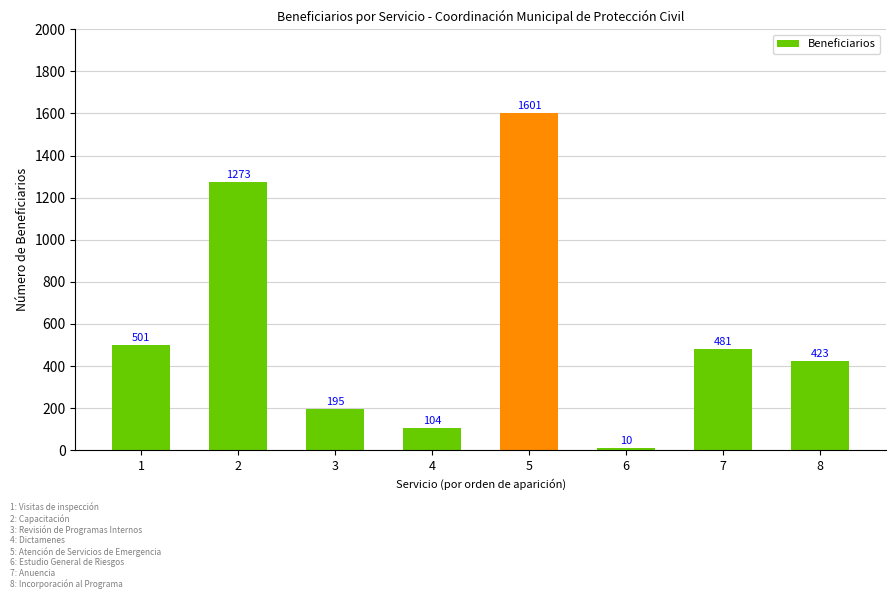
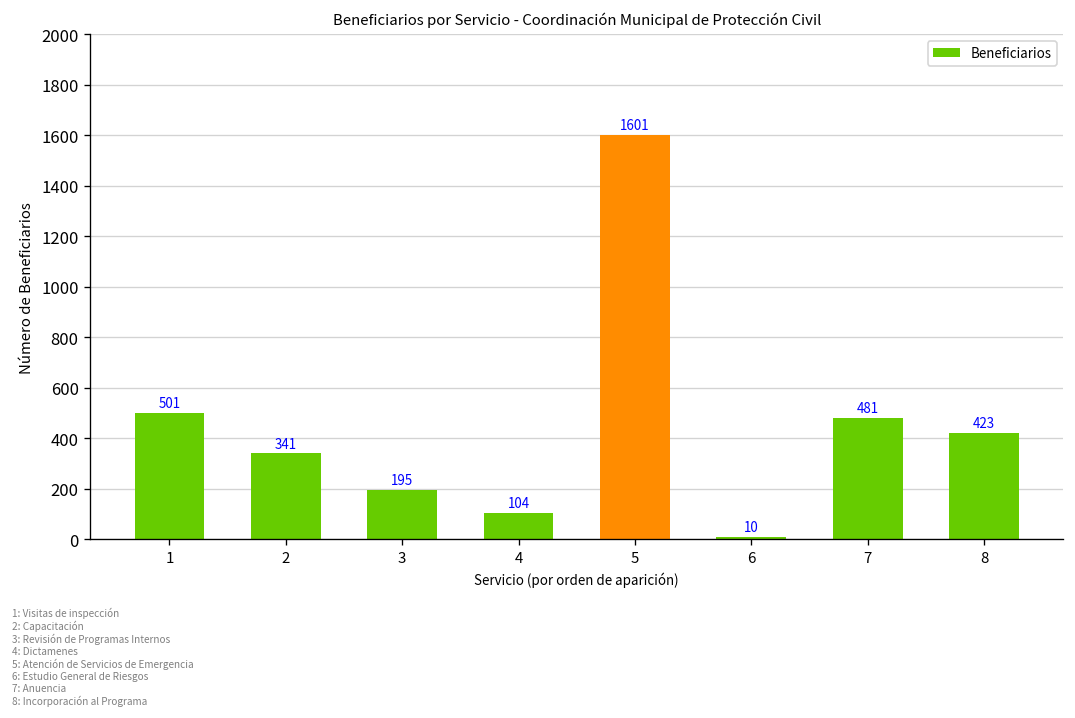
2: 1273 -> 341
